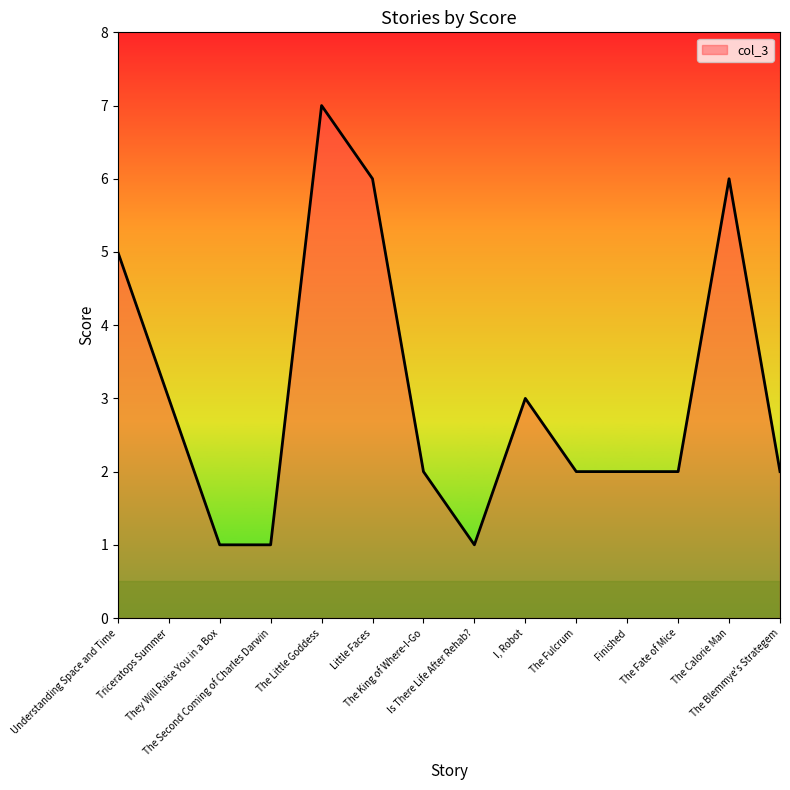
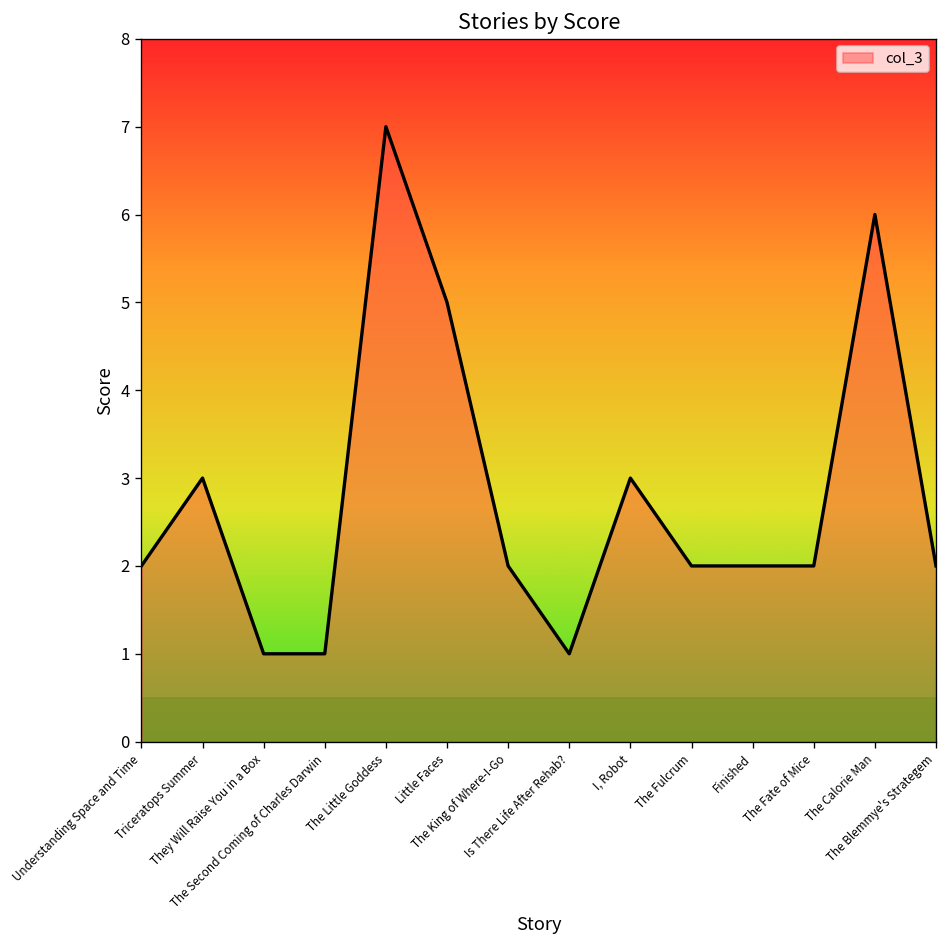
Understanding Space and Time: 5 -> 2
Little Faces: 6 -> 5
